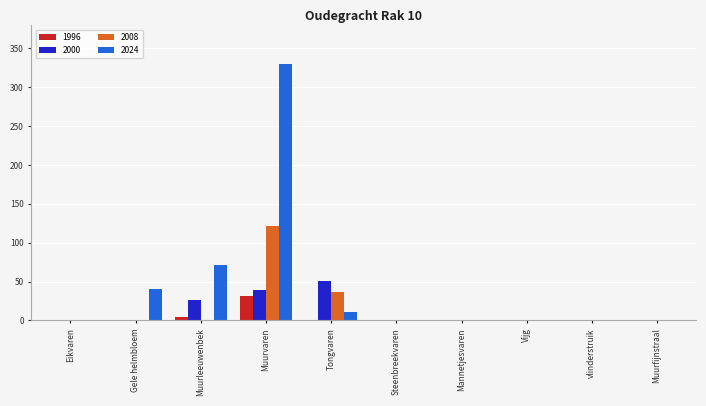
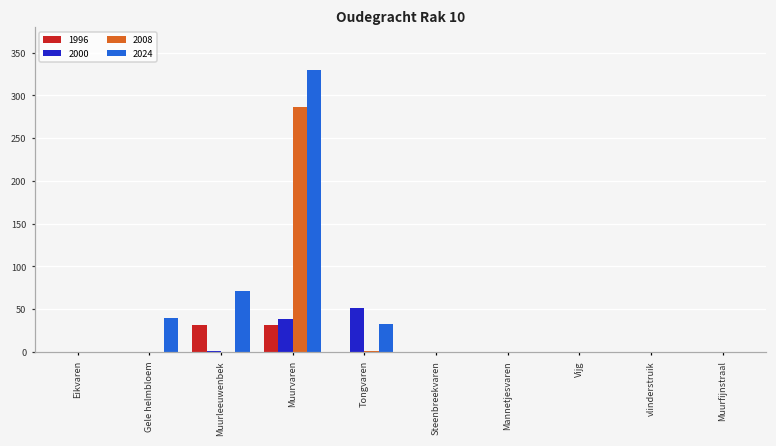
1996, Muurleeuwenbek: 10 -> 30
2000, Muurleeuwenbek: 30 -> 0
2008, Muurvaren: 120 -> 290
2008, Tongvaren: 40 -> 0
2024, Tongvaren: 10 -> 30
